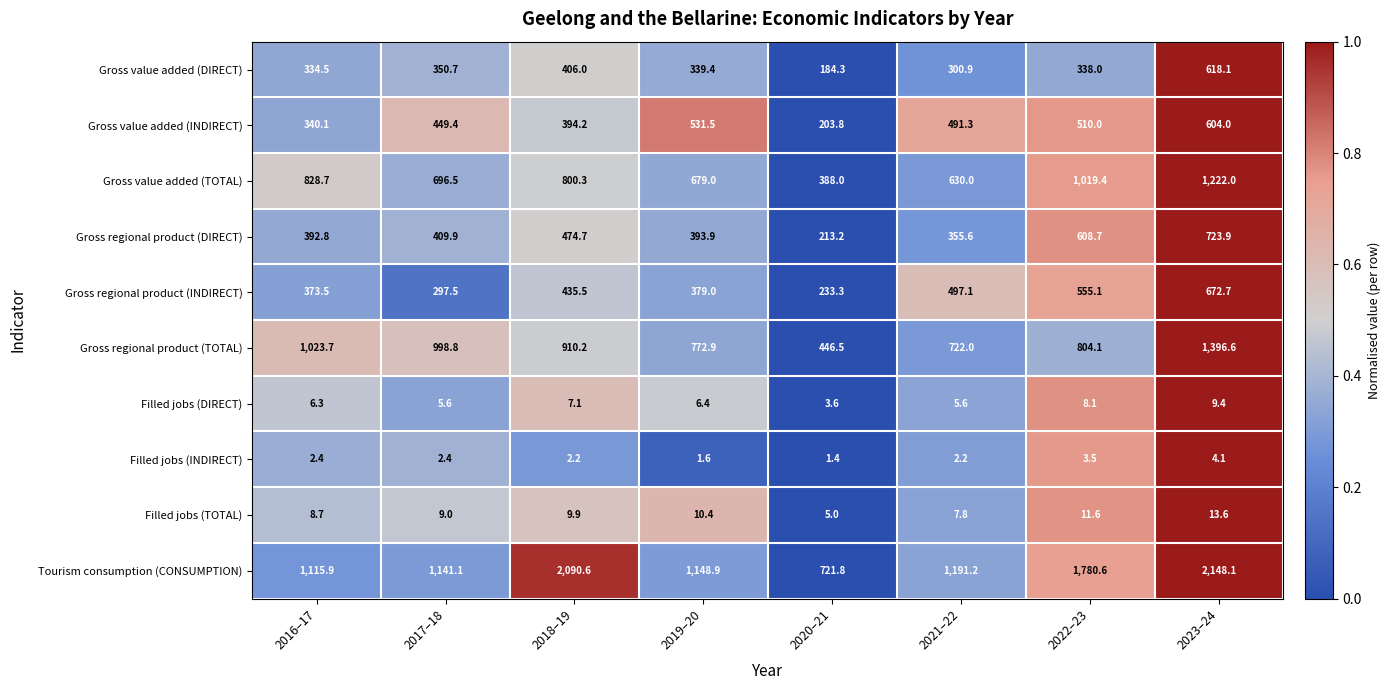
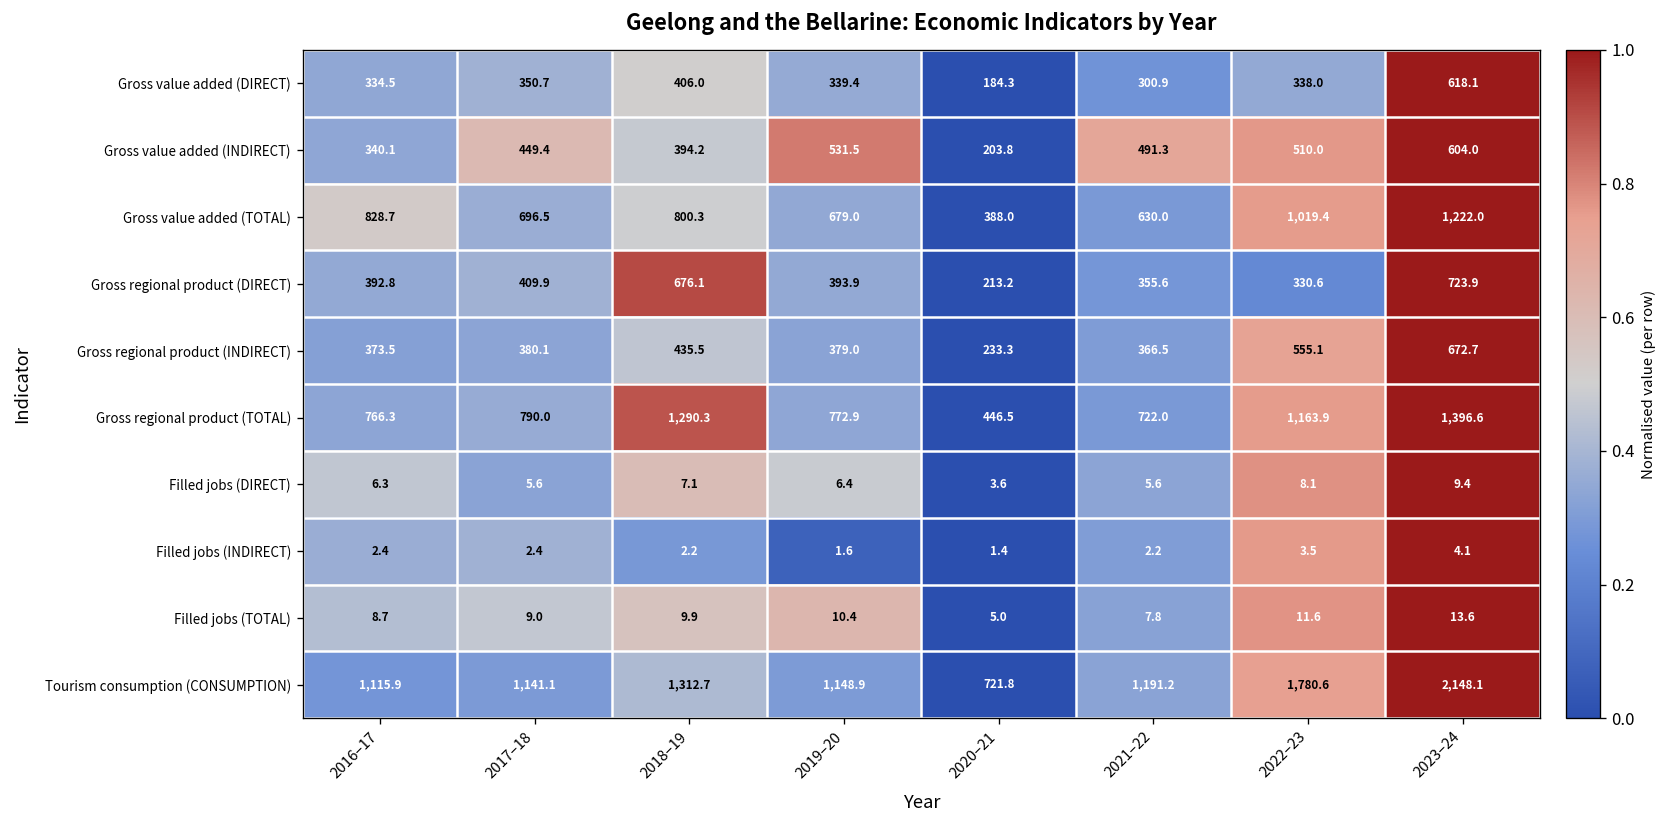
Gross regional product (DIRECT), 2018–19: 474.7 -> 676.1
Gross regional product (DIRECT), 2022–23: 608.7 -> 330.6
Gross regional product (INDIRECT), 2017–18: 297.5 -> 380.1
Gross regional product (INDIRECT), 2021–22: 497.1 -> 366.5
Gross regional product (TOTAL), 2016–17: 1,023.7 -> 766.3
Gross regional product (TOTAL), 2017–18: 998.8 -> 790.0
Gross regional product (TOTAL), 2018–19: 910.2 -> 1,290.3
Gross regional product (TOTAL), 2022–23: 804.1 -> 1,163.9
Tourism consumption (CONSUMPTION), 2018–19: 2,090.6 -> 1,312.7
